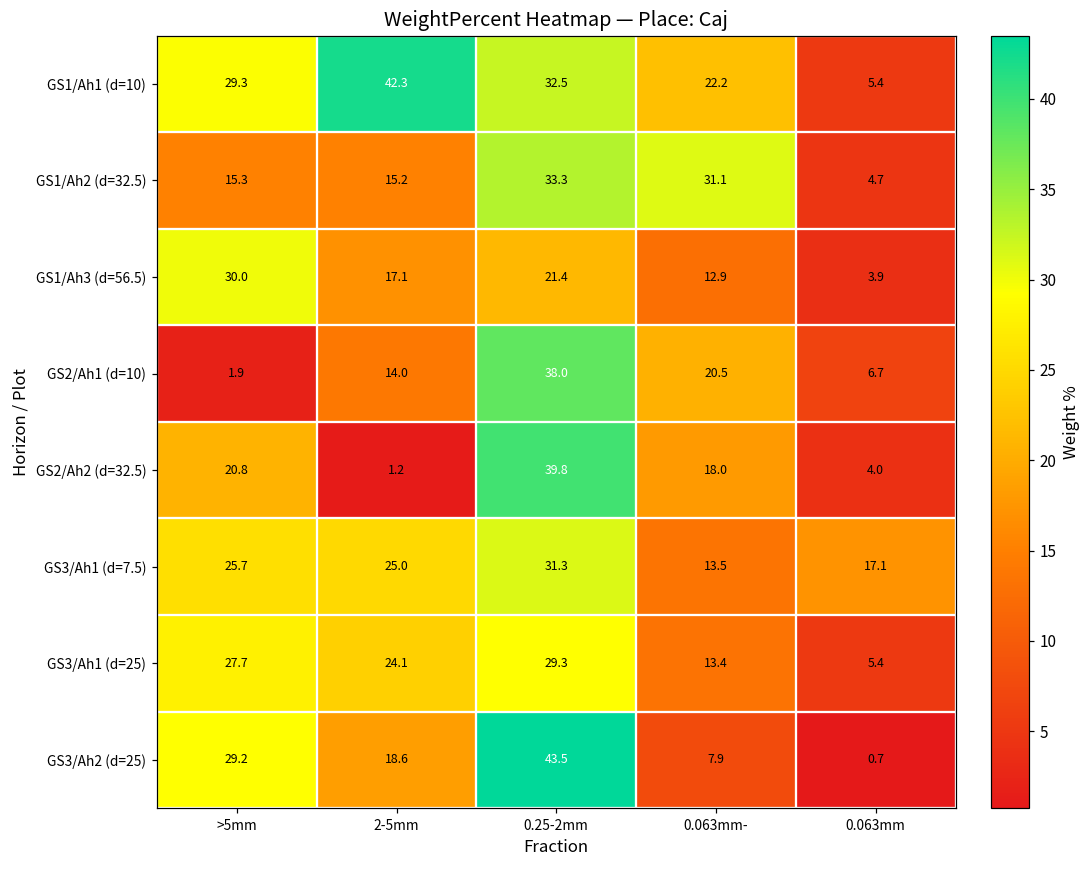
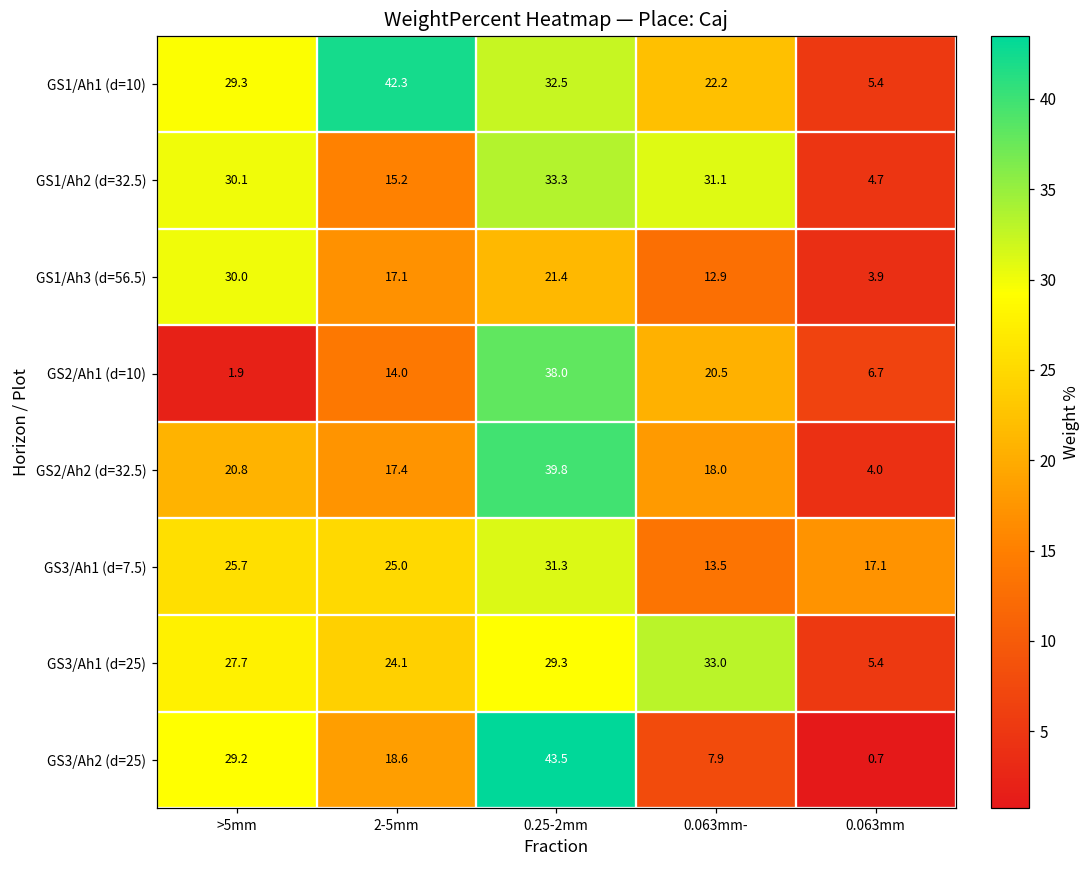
GS1/Ah2 (d=32.5), >5mm: 15.3 -> 30.1
GS2/Ah2 (d=32.5), 2-5mm: 1.2 -> 17.4
GS3/Ah1 (d=25), 0.063mm-: 13.4 -> 33.0
